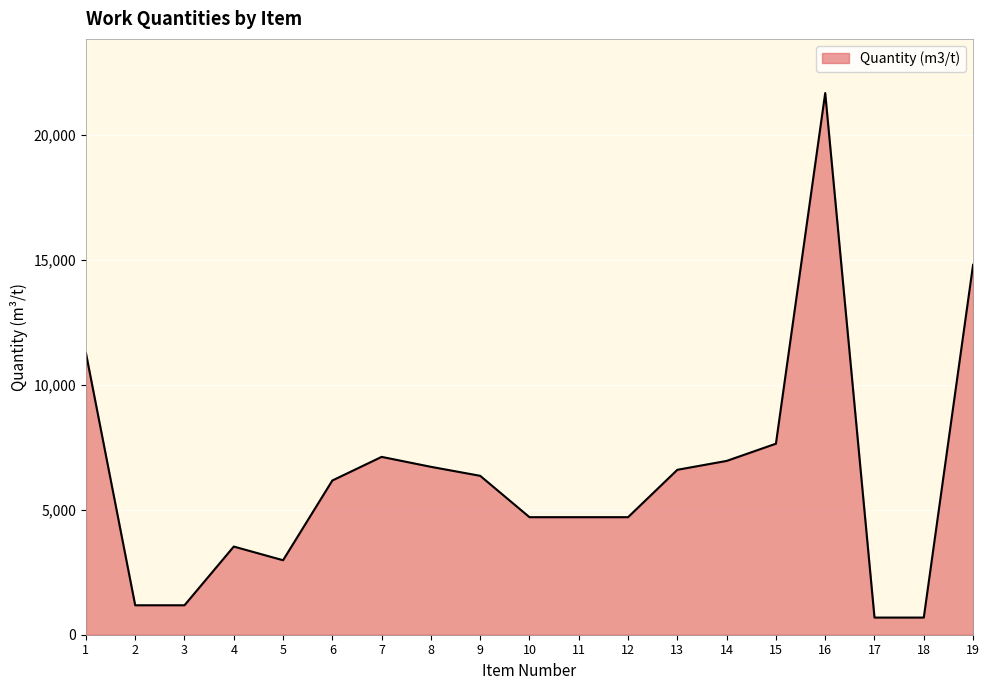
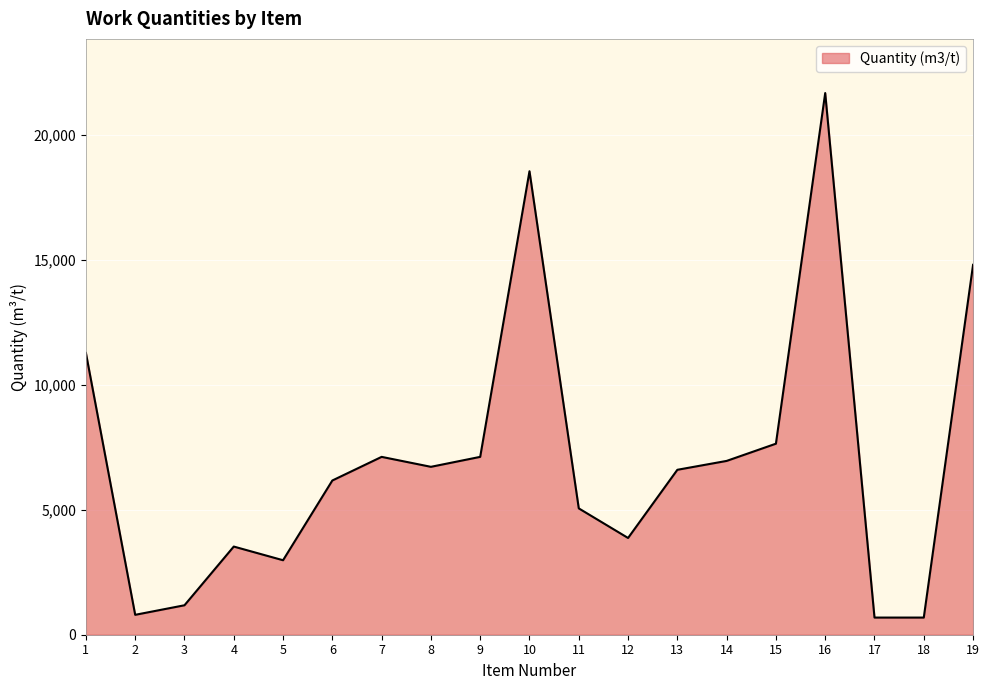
2: 1,200 -> 800
9: 6,400 -> 7,100
10: 4,700 -> 18,500
11: 4,700 -> 5,100
12: 4,700 -> 3,900
